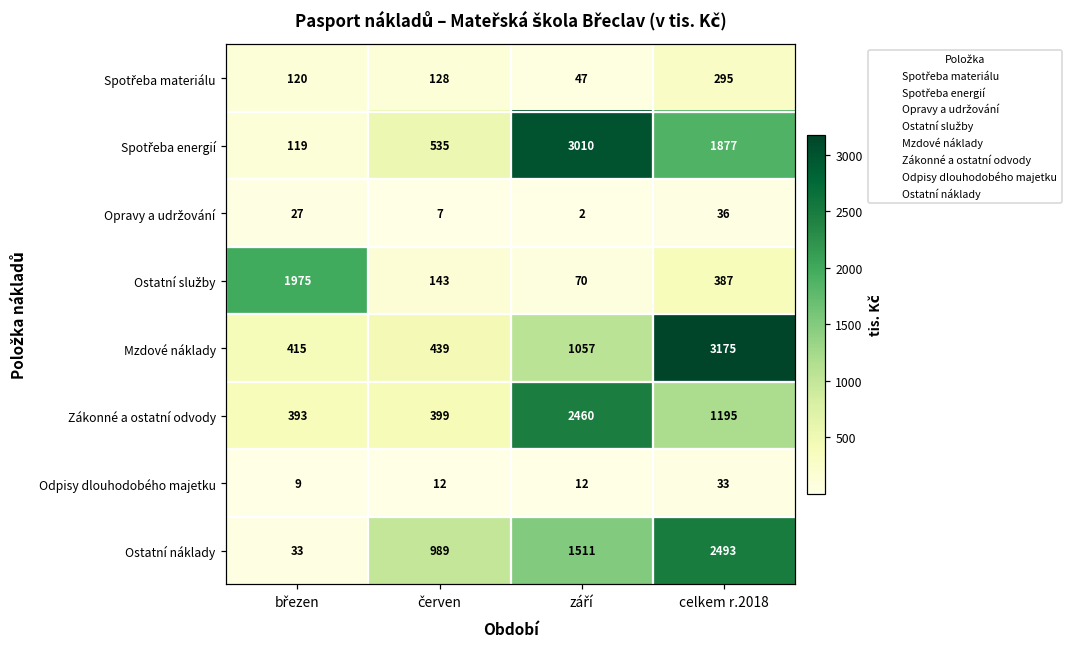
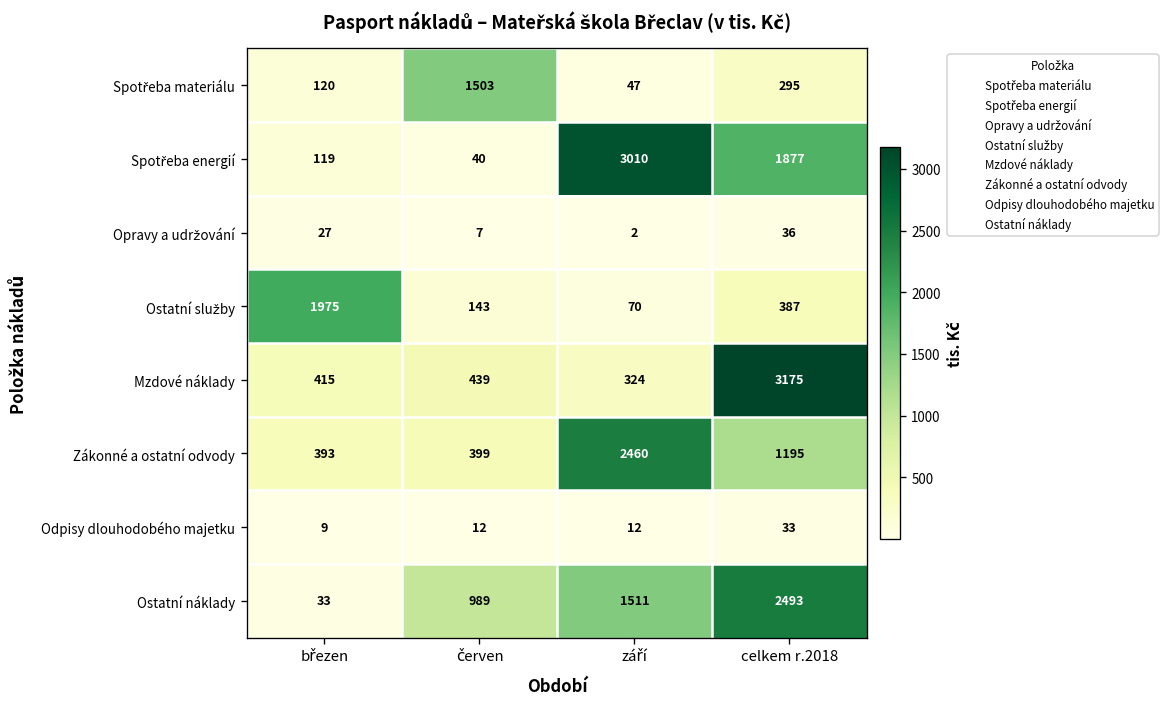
Spotřeba materiálu, červen: 128 -> 1503
Spotřeba energií, červen: 535 -> 40
Mzdové náklady, září: 1057 -> 324
